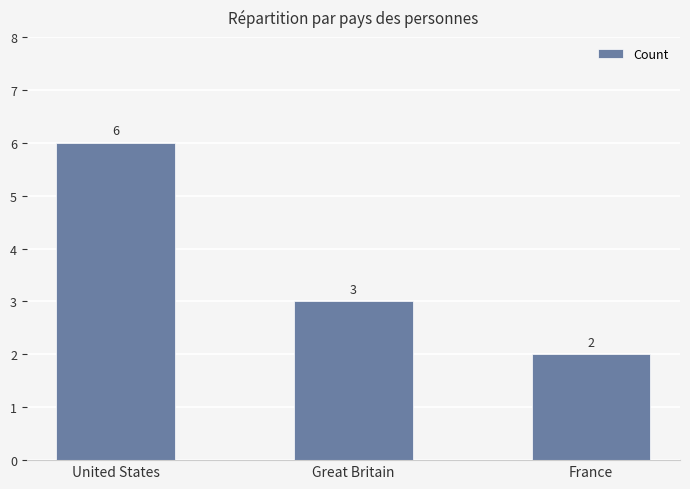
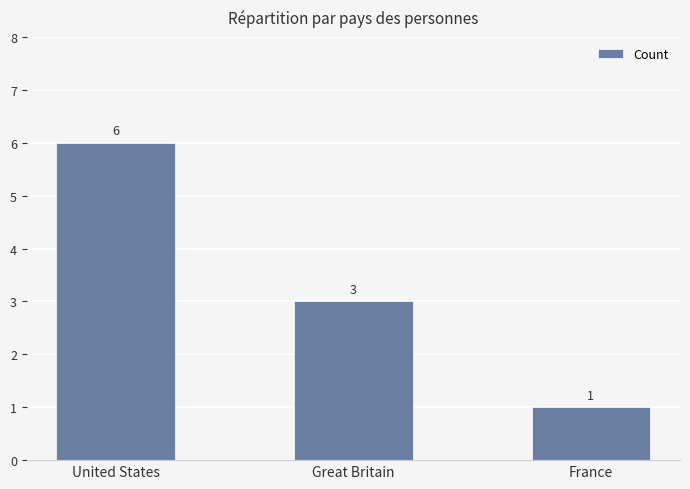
France: 2 -> 1
